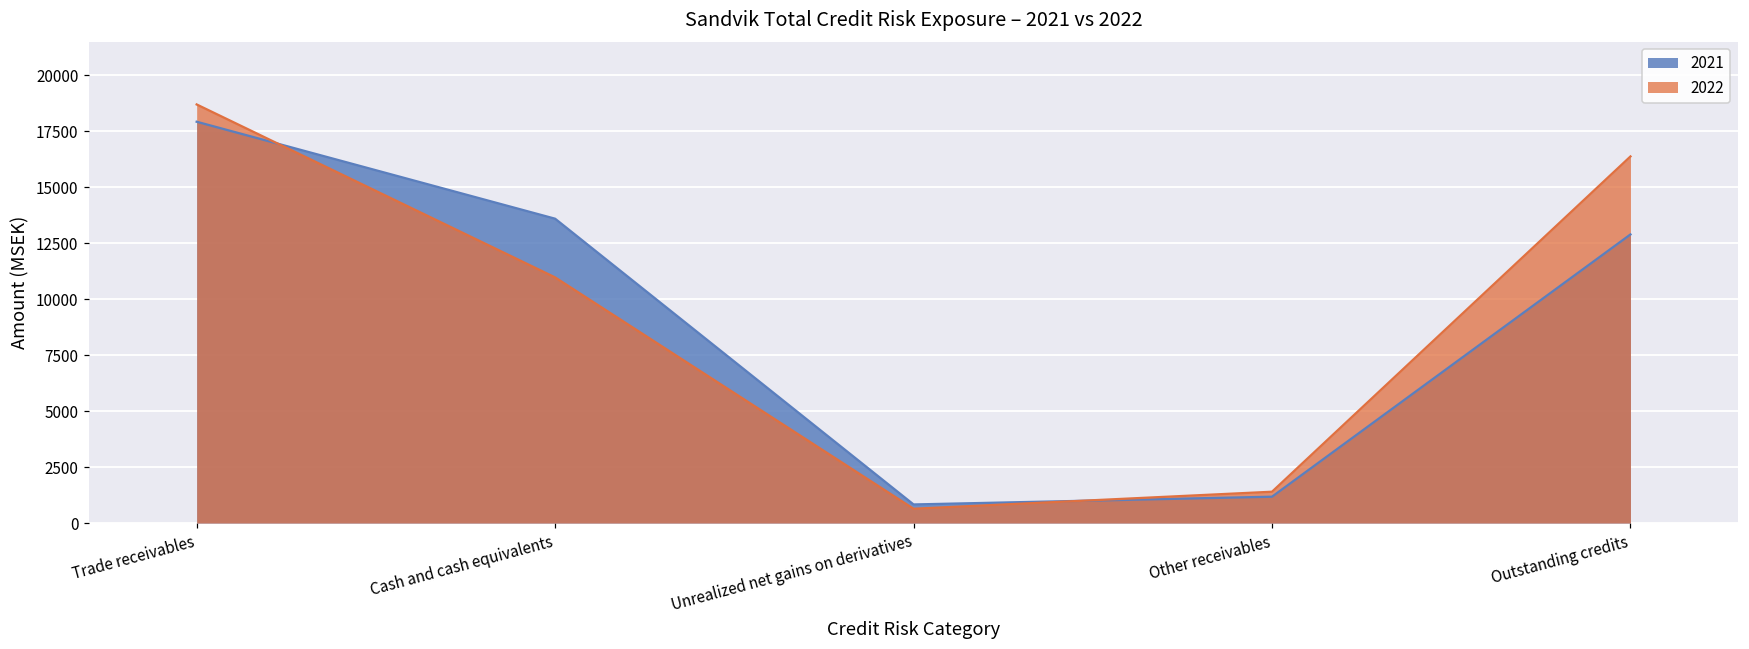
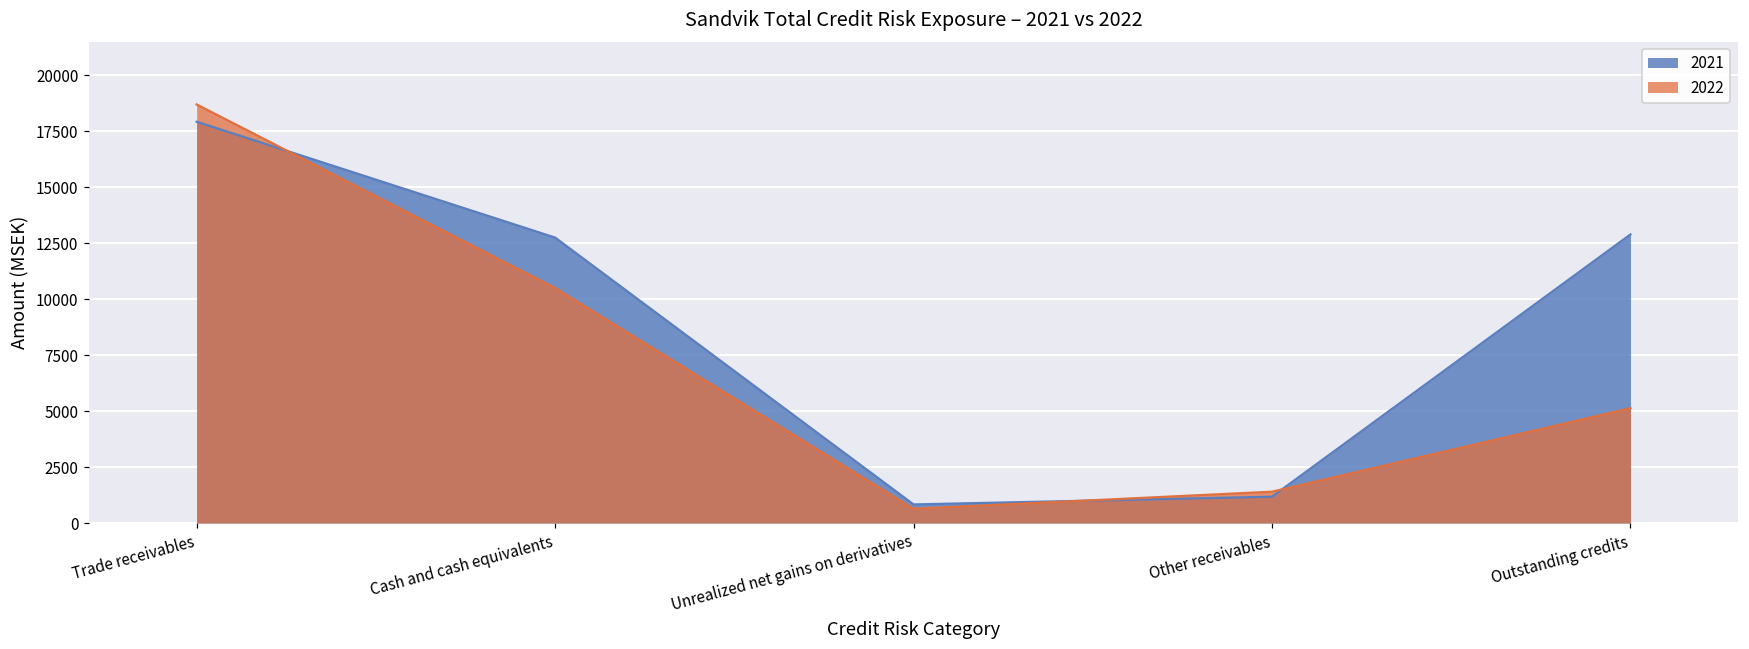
2021, Cash and cash equivalents: 13600 -> 12700
2022, Cash and cash equivalents: 11000 -> 10500
2022, Outstanding credits: 16400 -> 5100
